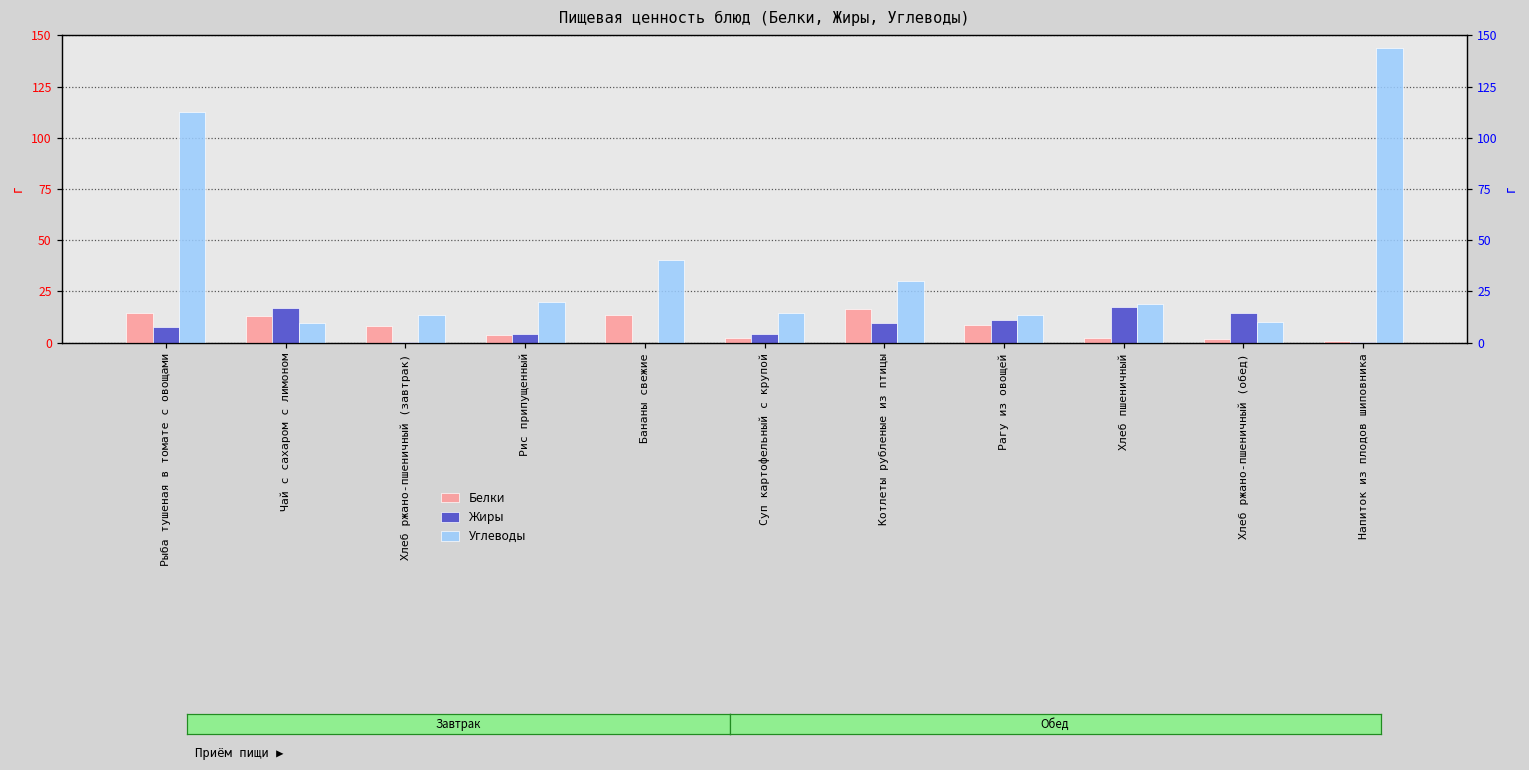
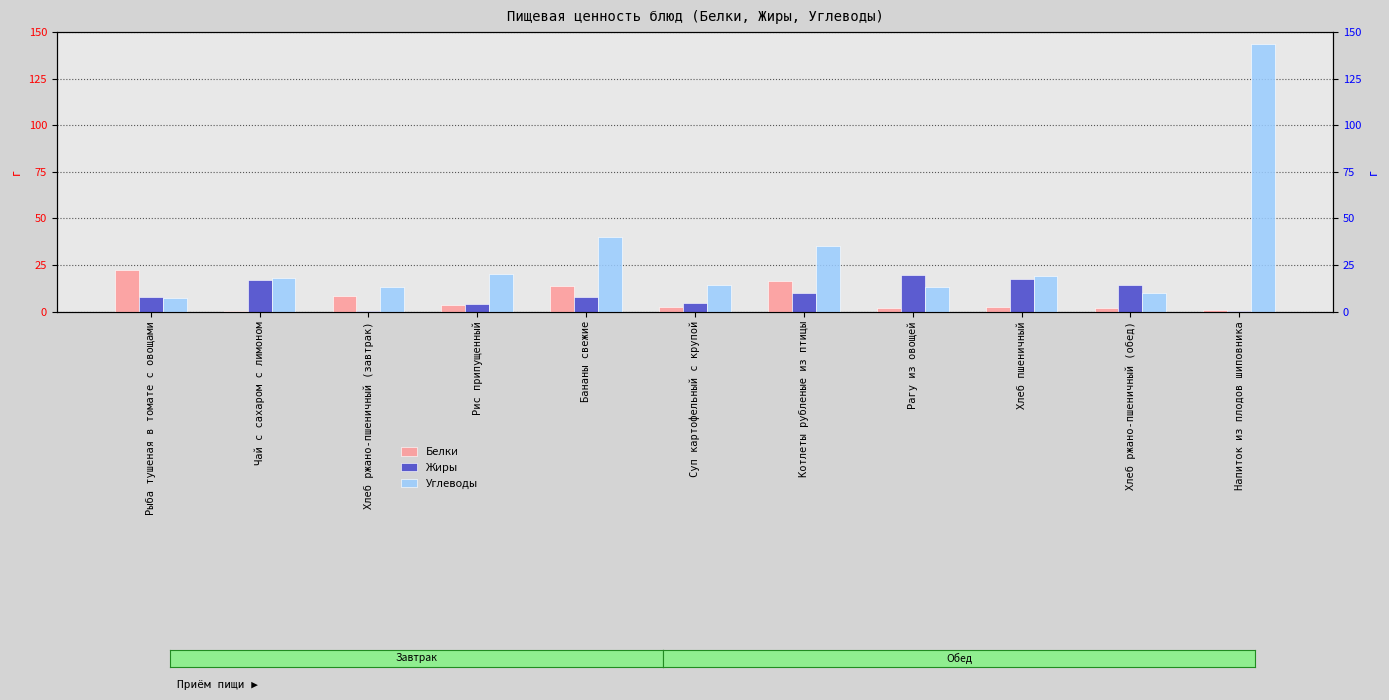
Белки, Рыба тушеная в томате с овощами: 14 -> 22
Углеводы, Рыба тушеная в томате с овощами: 113 -> 7
Белки, Чай с сахаром с лимоном: 13 -> 0
Углеводы, Чай с сахаром с лимоном: 10 -> 18
Жиры, Бананы свежие: 0 -> 8
Углеводы, Котлеты рубленые из птицы: 30 -> 35
Белки, Рагу из овощей: 9 -> 2
Жиры, Рагу из овощей: 11 -> 20
